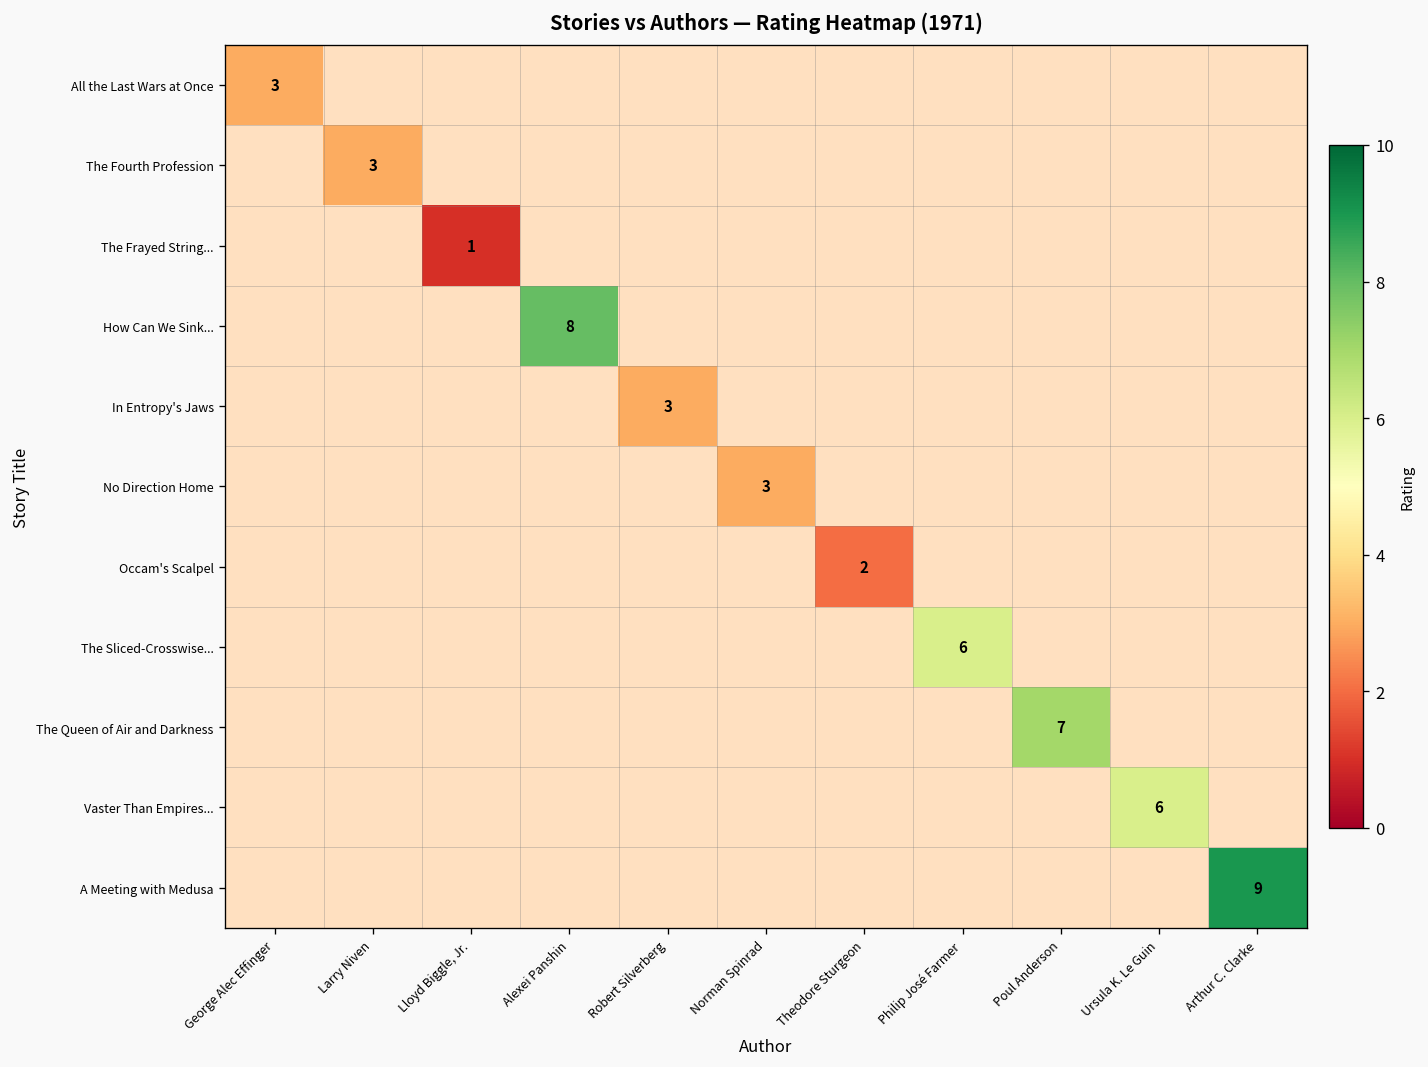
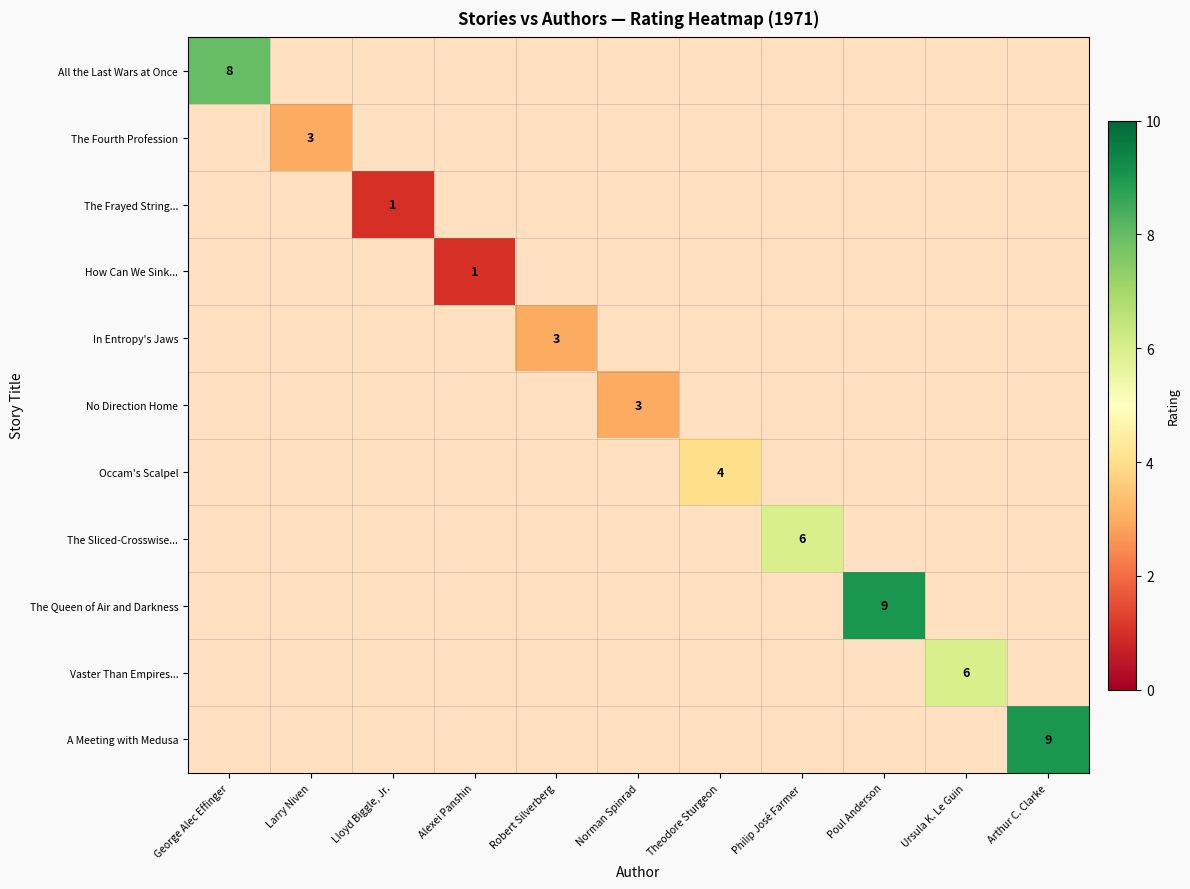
All the Last Wars at Once, George Alec Effinger: 3 -> 8
How Can We Sink..., Alexei Panshin: 8 -> 1
Occam's Scalpel, Theodore Sturgeon: 2 -> 4
The Queen of Air and Darkness, Poul Anderson: 7 -> 9
